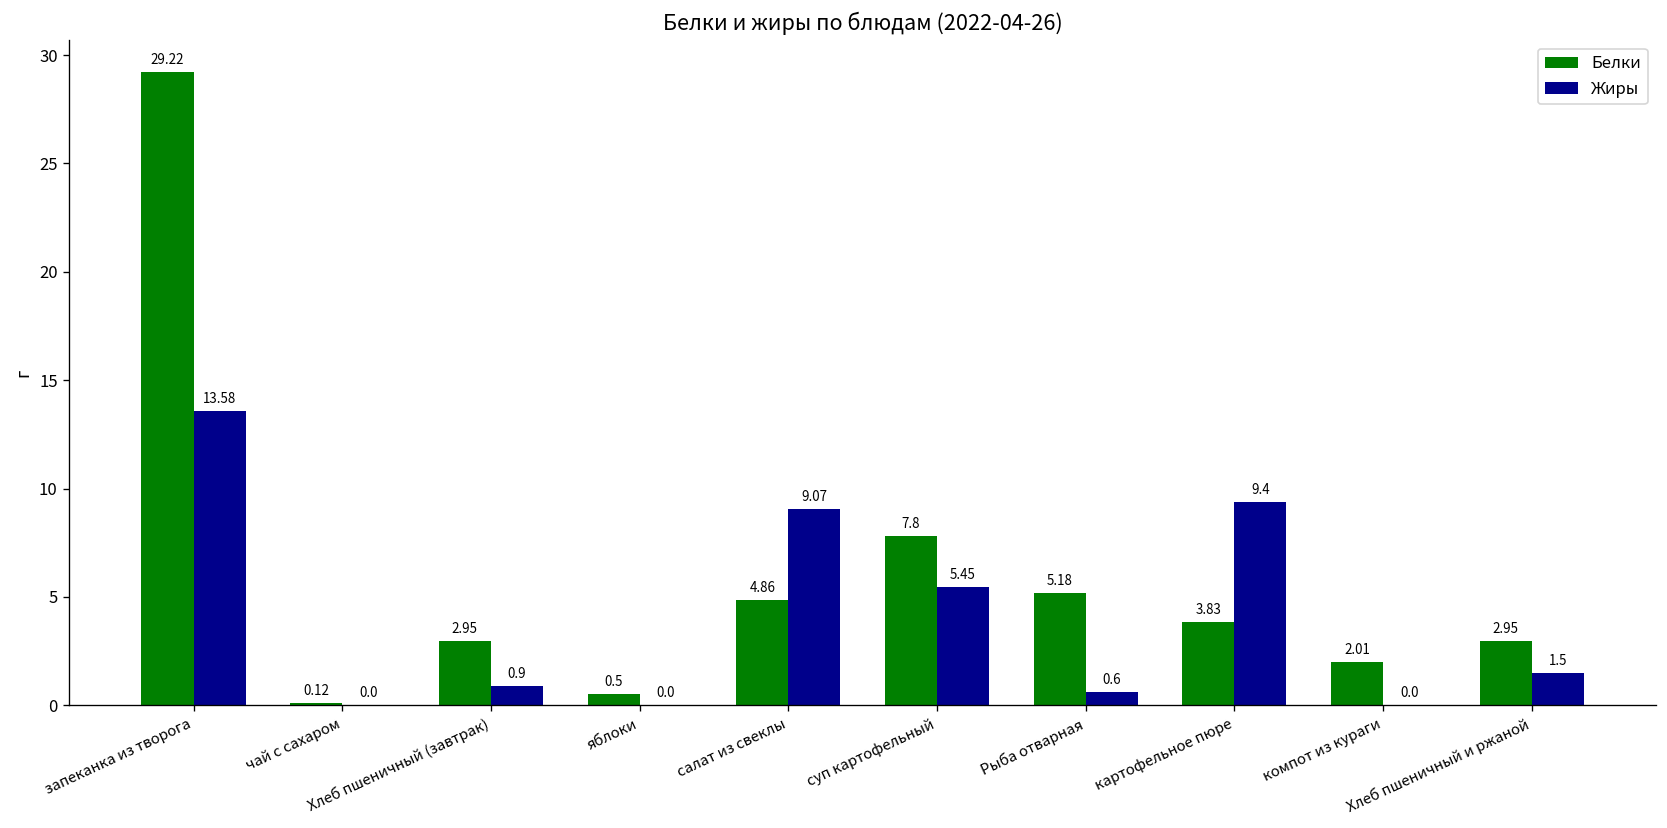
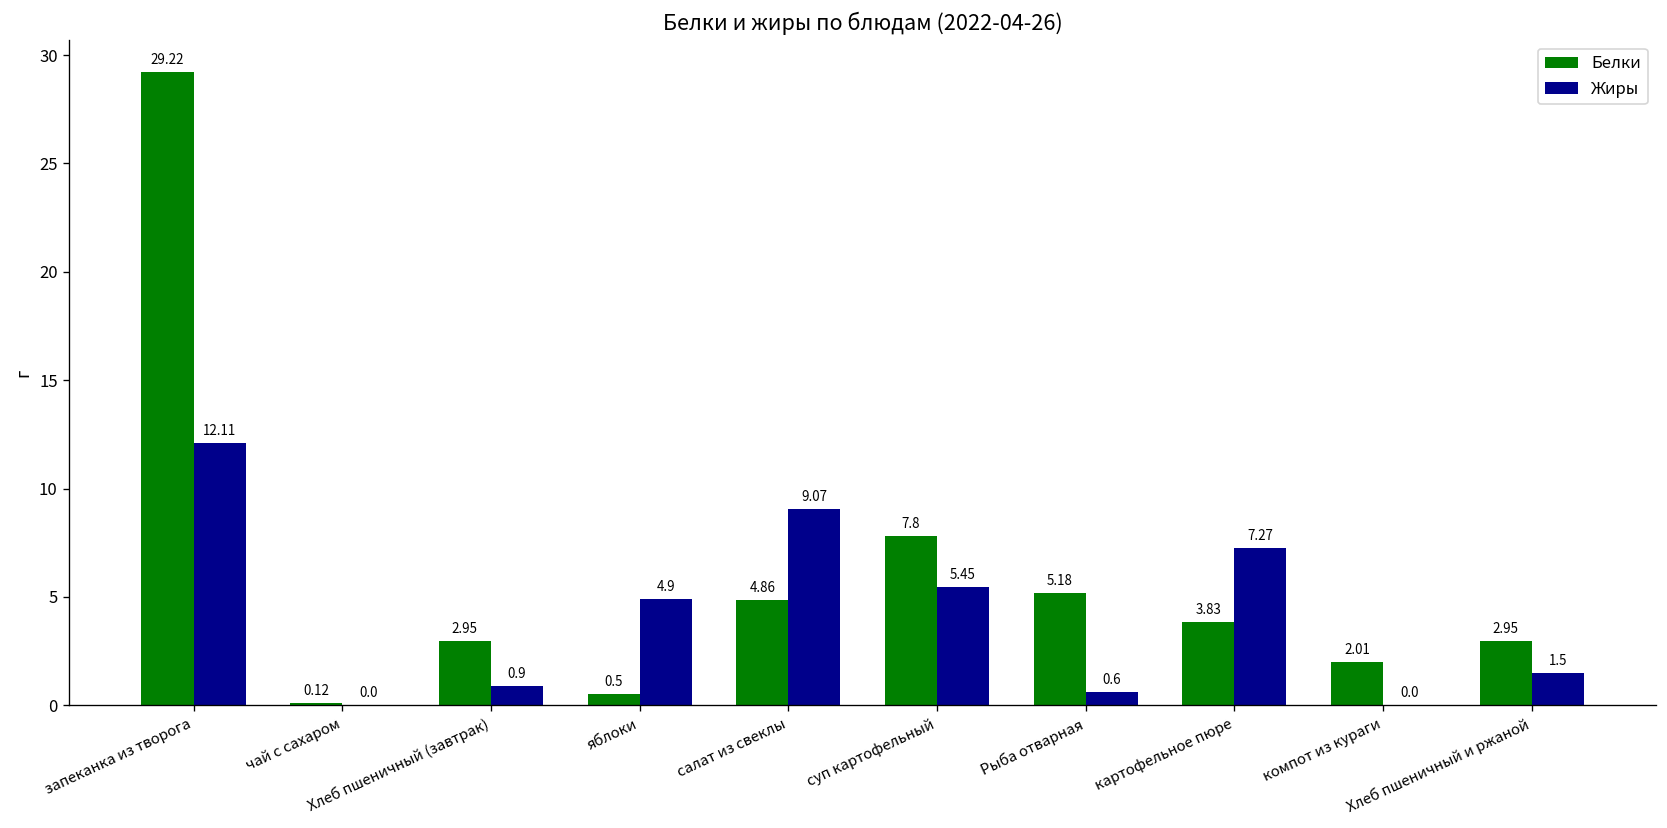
Жиры, запеканка из творога: 13.58 -> 12.11
Жиры, яблоки: 0.0 -> 4.9
Жиры, картофельное пюре: 9.4 -> 7.27
